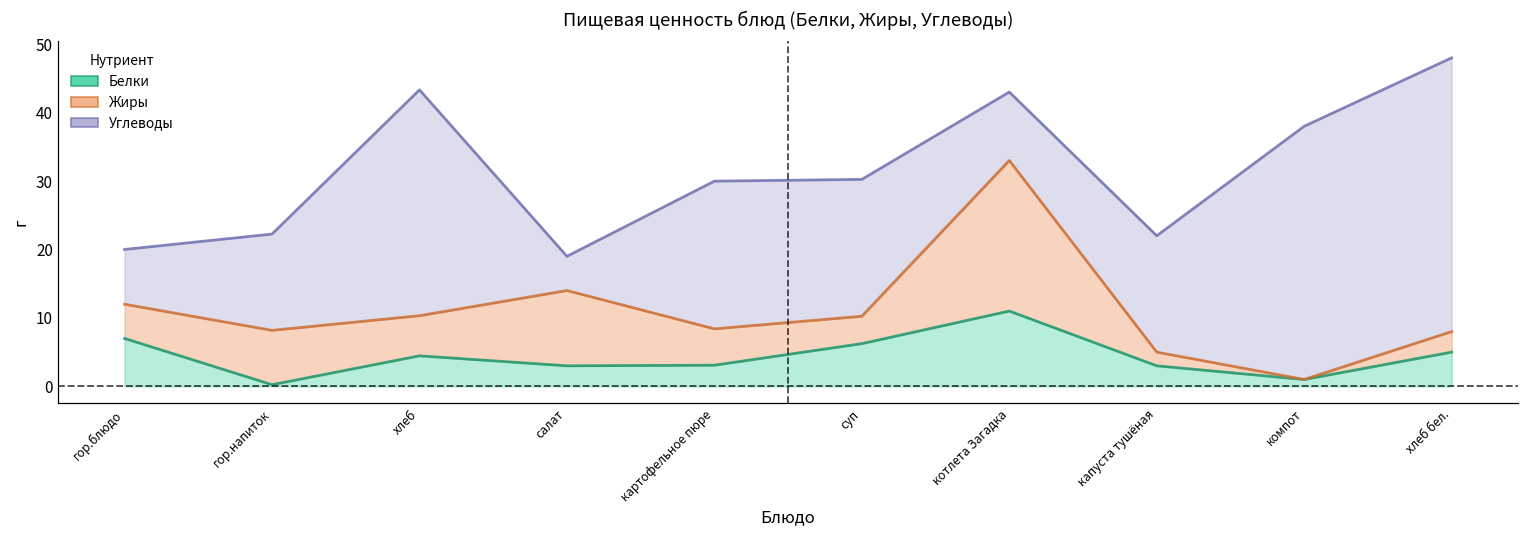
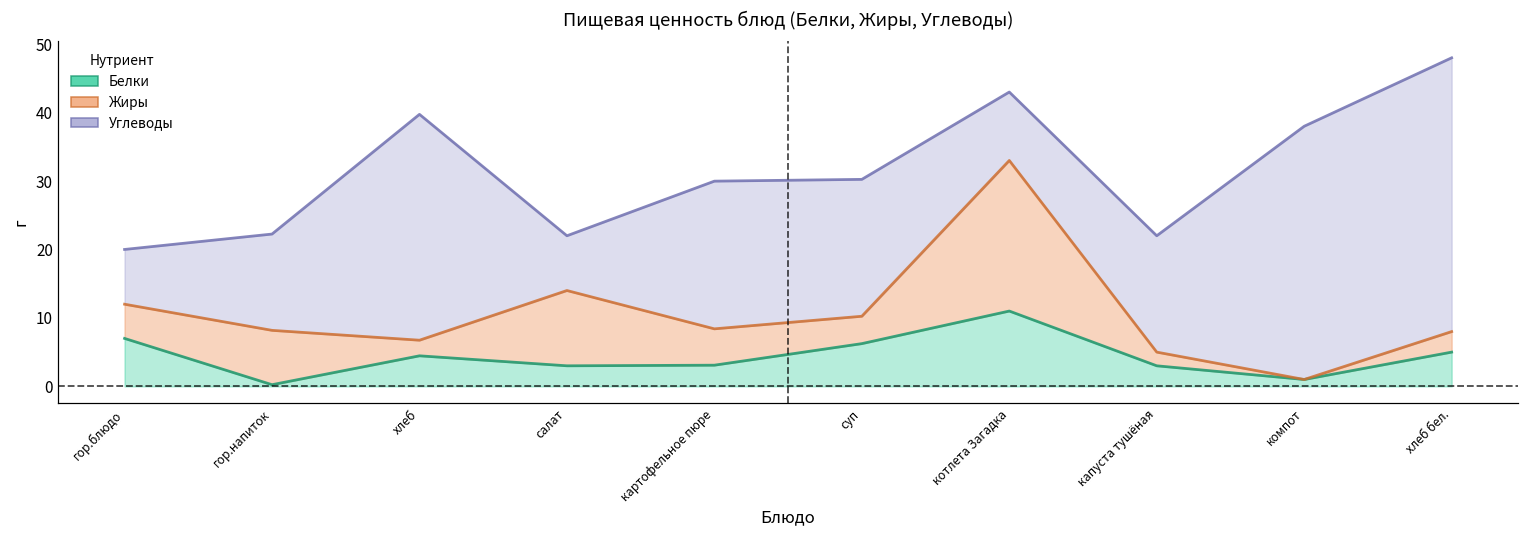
Жиры, хлеб: 6 -> 2
Углеводы, салат: 5 -> 8
